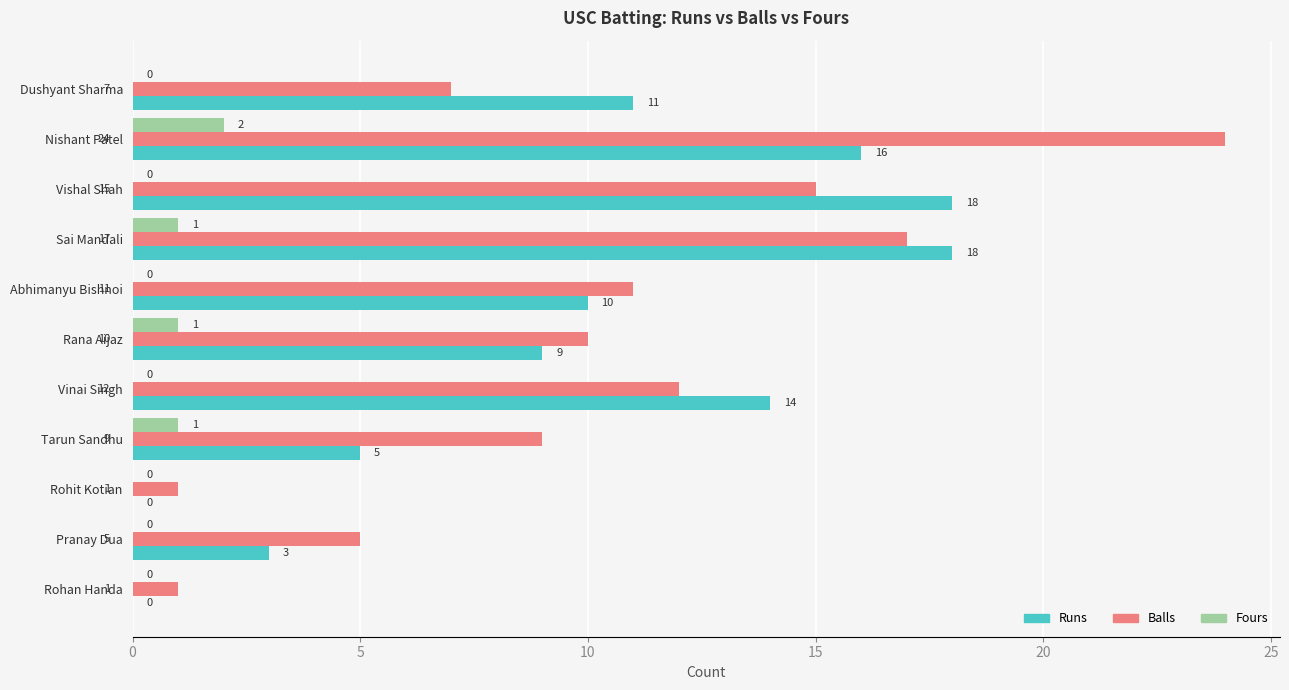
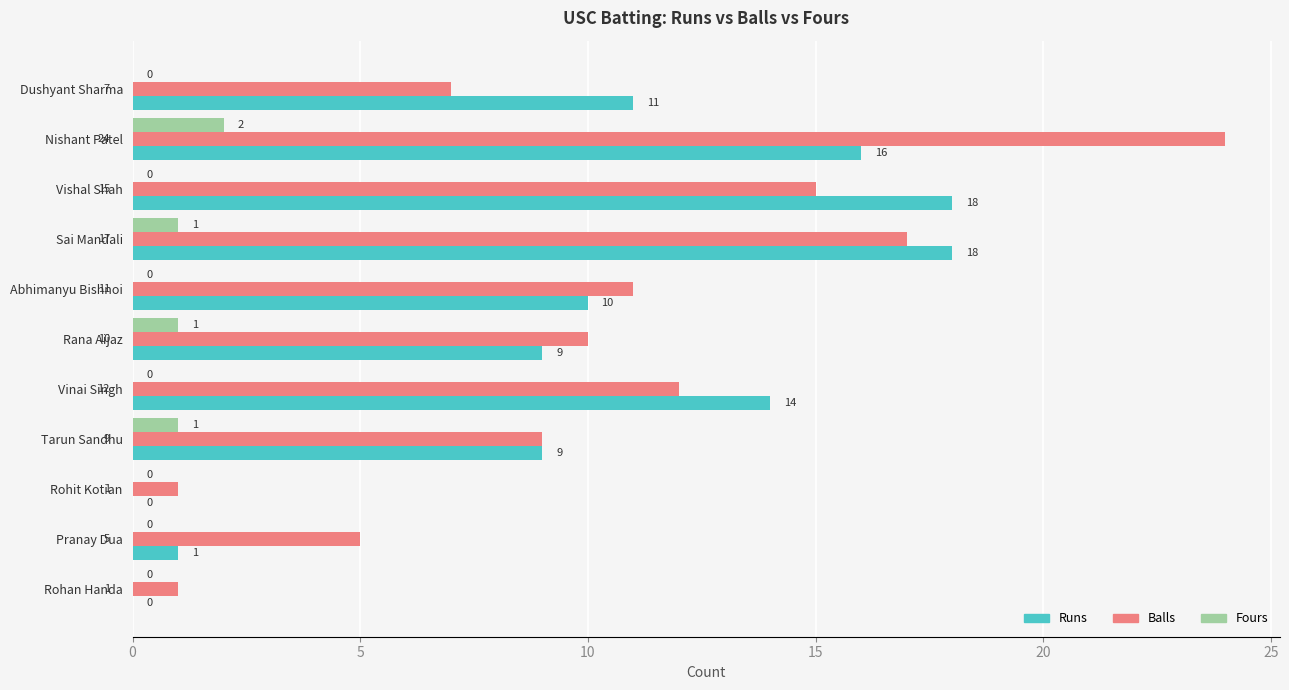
Runs, Tarun Sandhu: 5 -> 9
Runs, Pranay Dua: 3 -> 1
